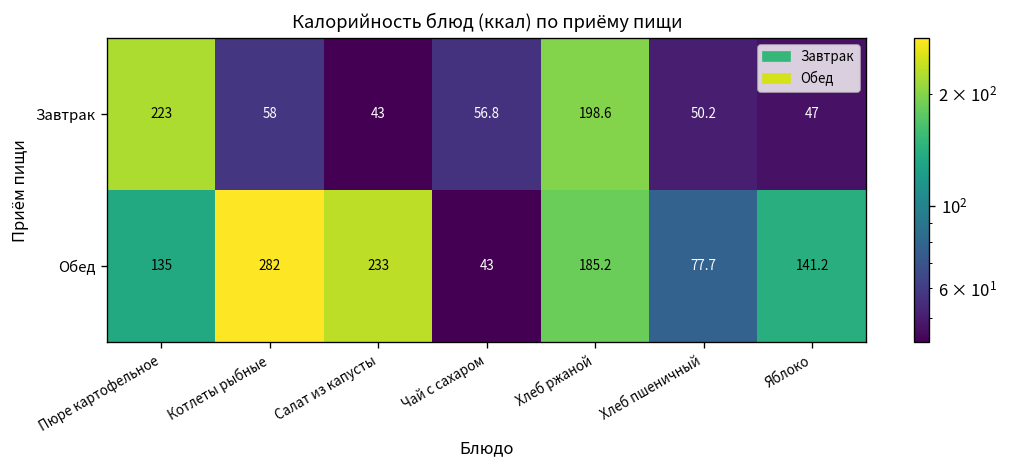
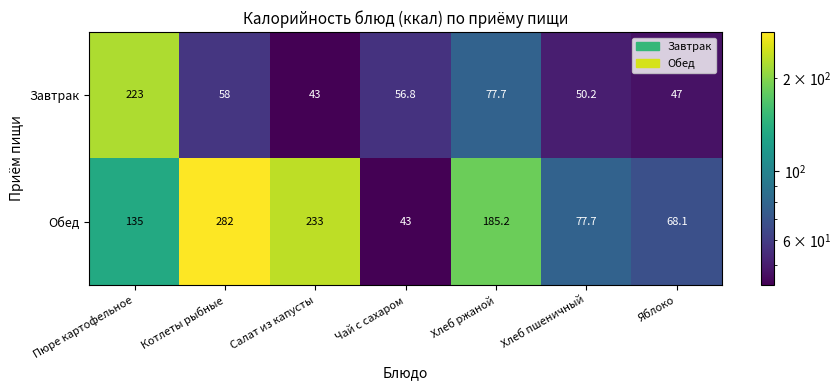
Завтрак, Хлеб ржаной: 198.6 -> 77.7
Обед, Яблоко: 141.2 -> 68.1
